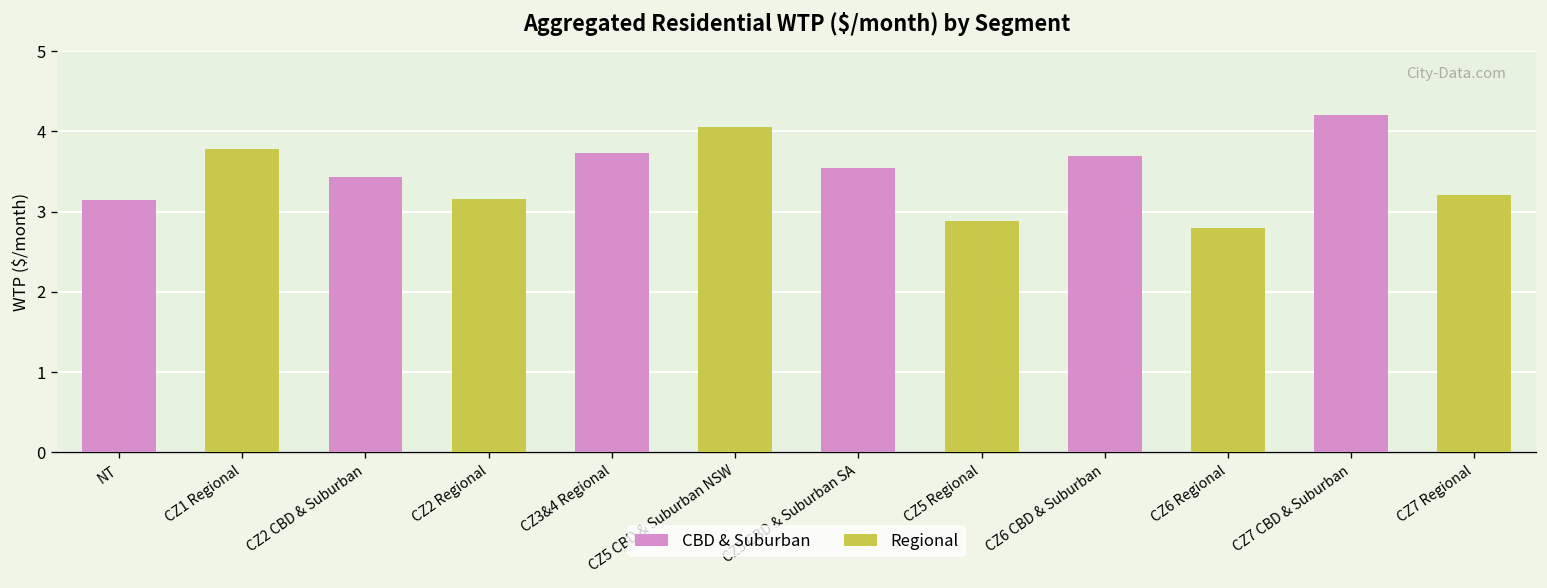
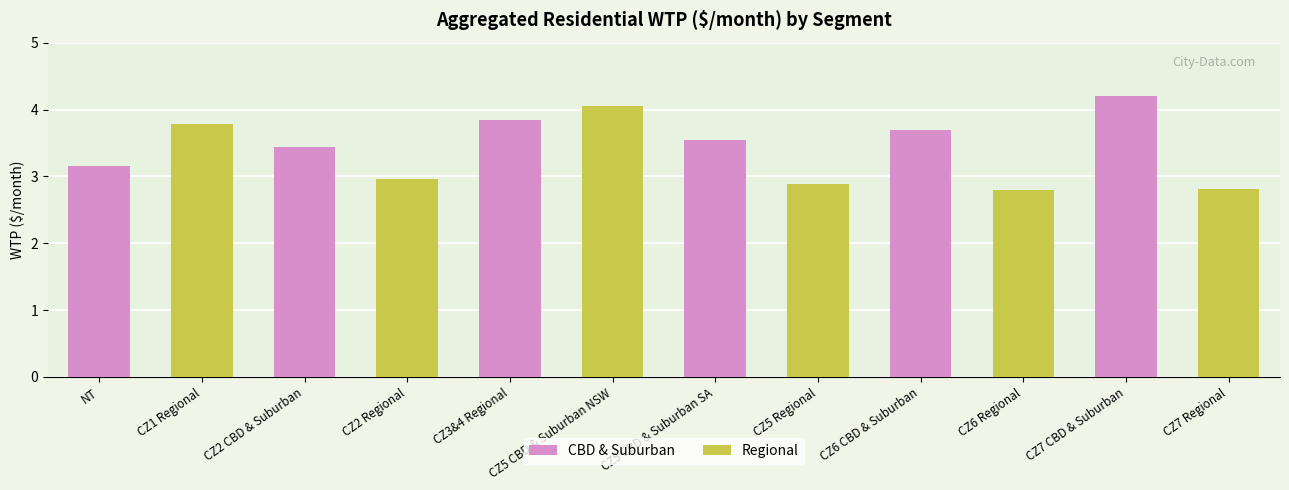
CZ2 Regional: 3.2 -> 3.0
CZ3&4 Regional: 3.7 -> 3.8
CZ7 Regional: 3.2 -> 2.8
